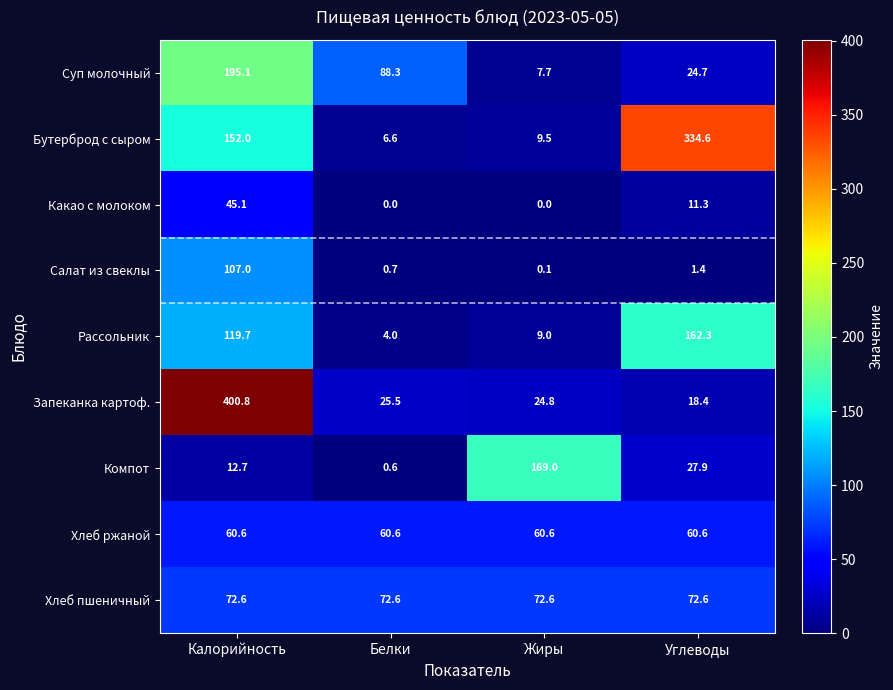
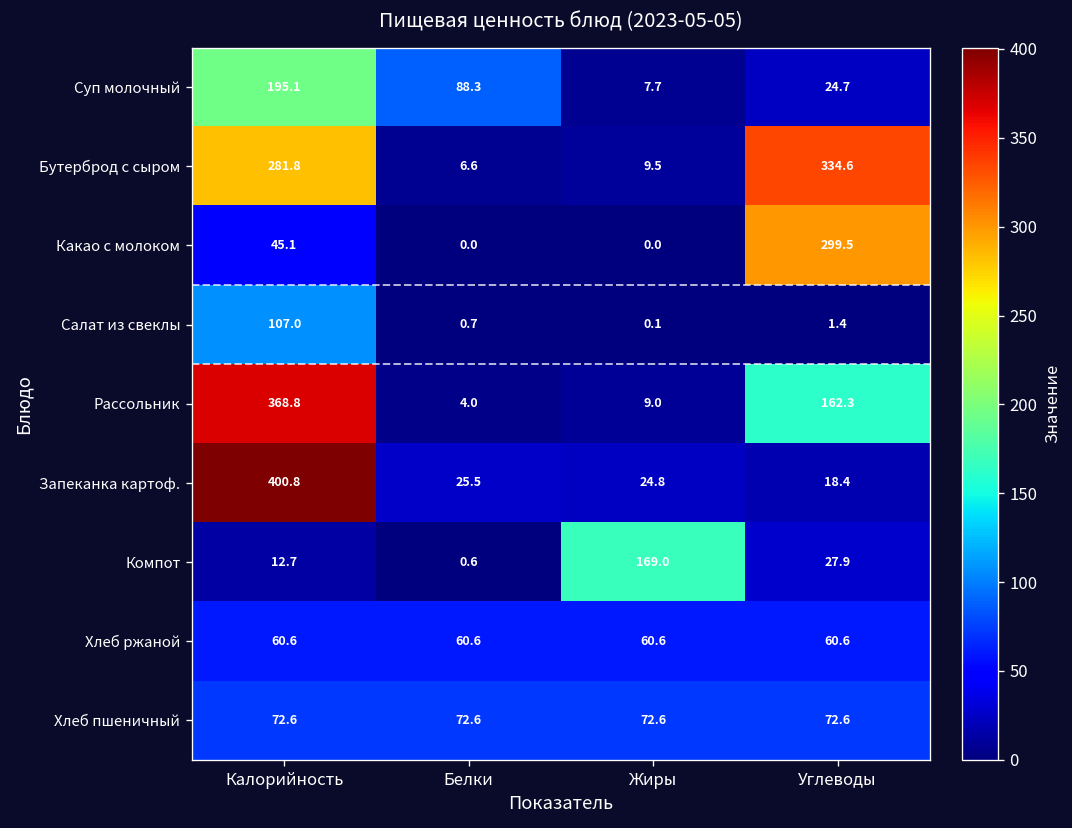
Бутерброд с сыром, Калорийность: 152.0 -> 281.8
Какао с молоком, Углеводы: 11.3 -> 299.5
Рассольник, Калорийность: 119.7 -> 368.8
